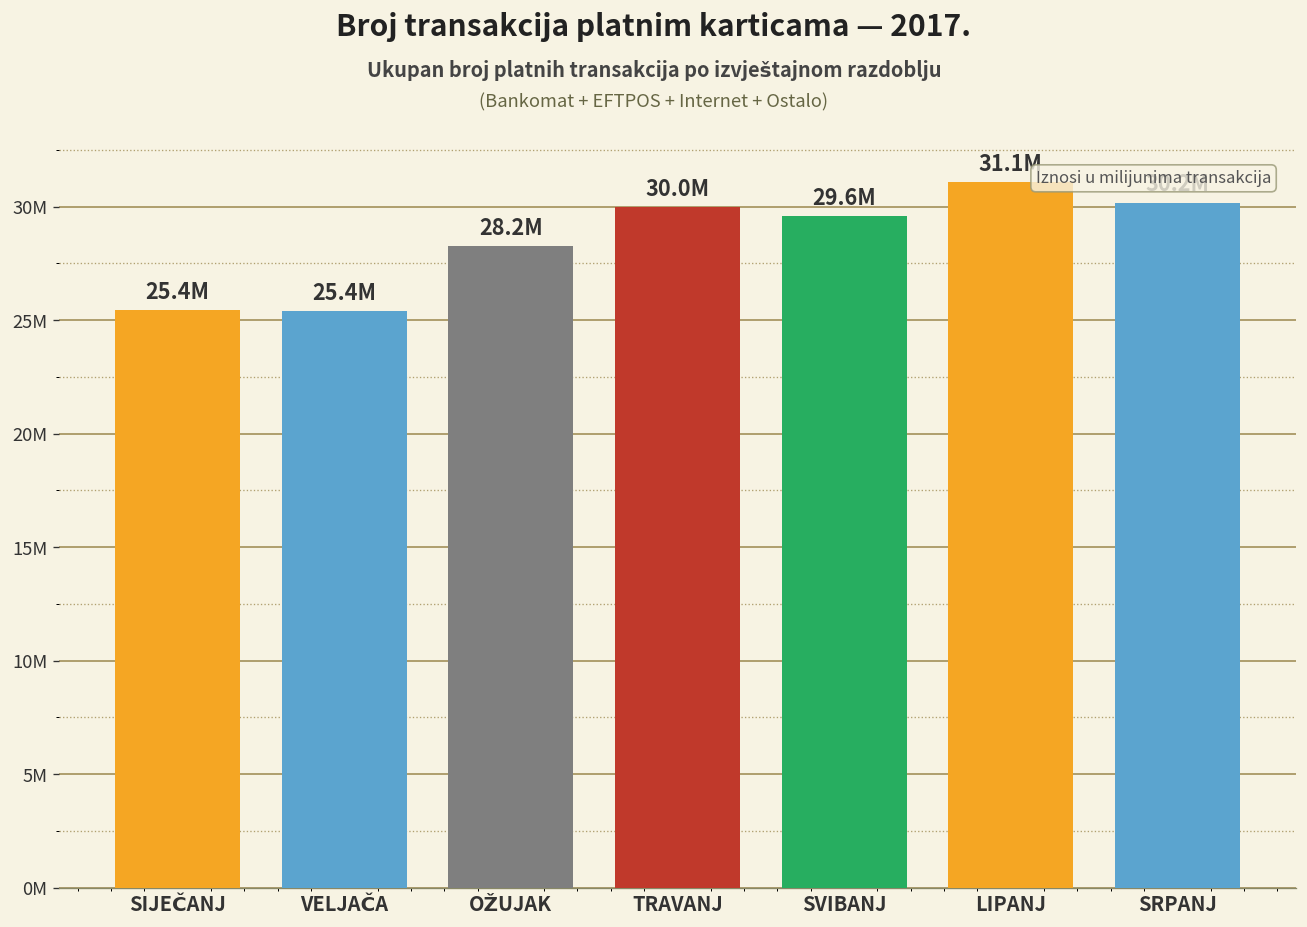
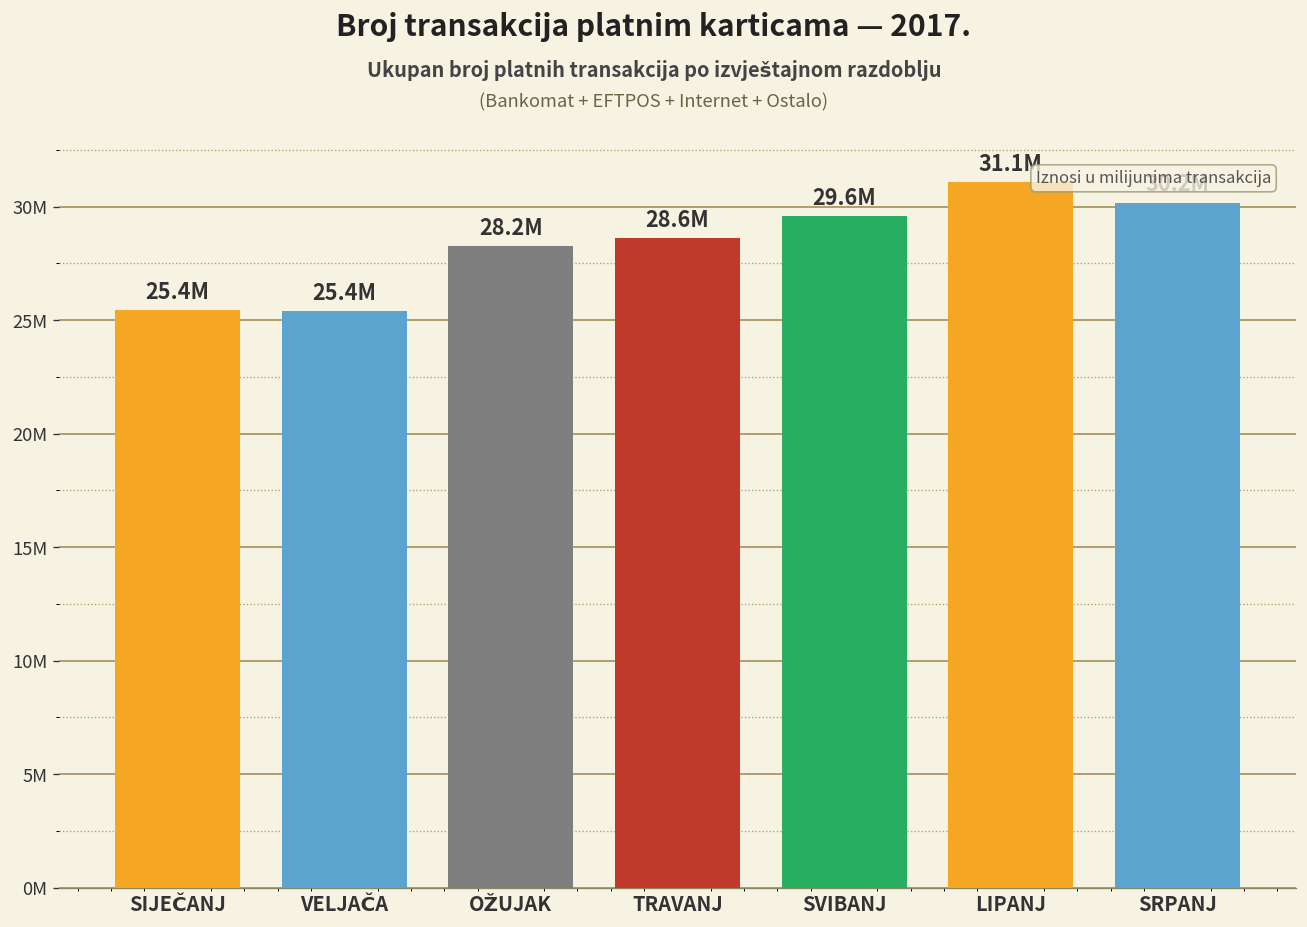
TRAVANJ: 30.0M -> 28.6M
